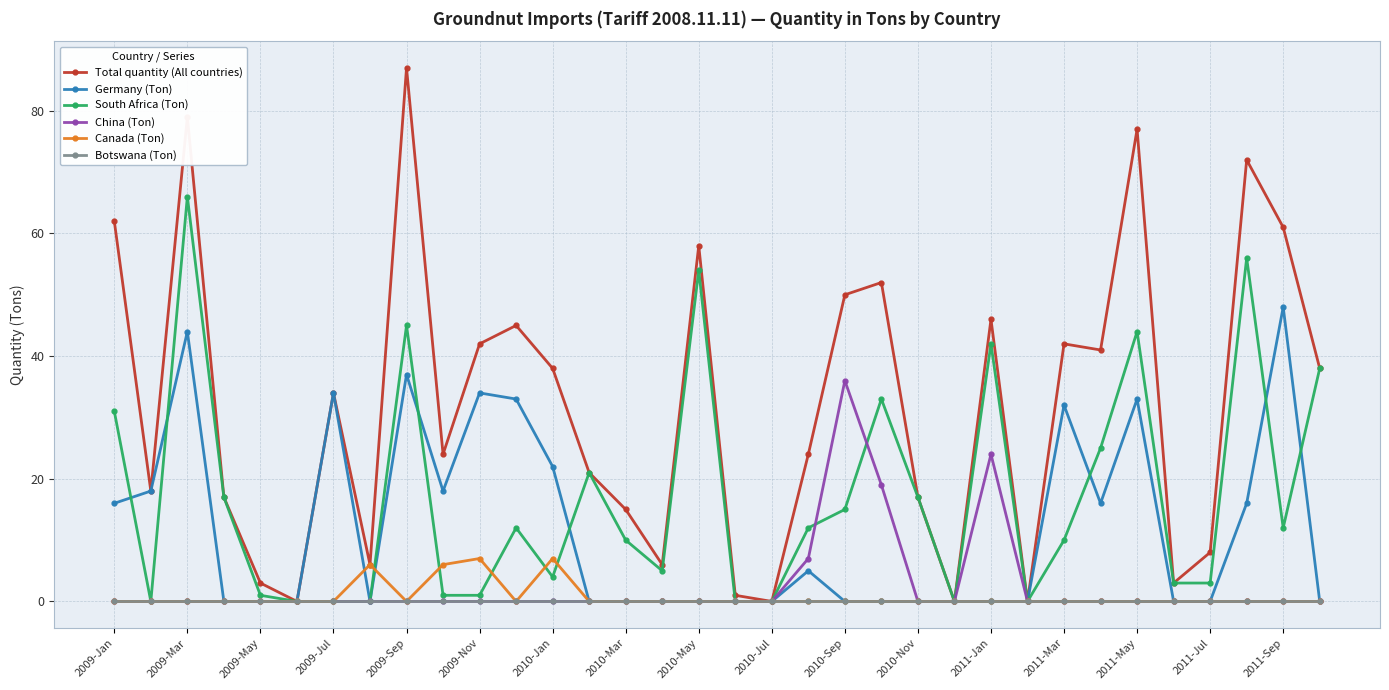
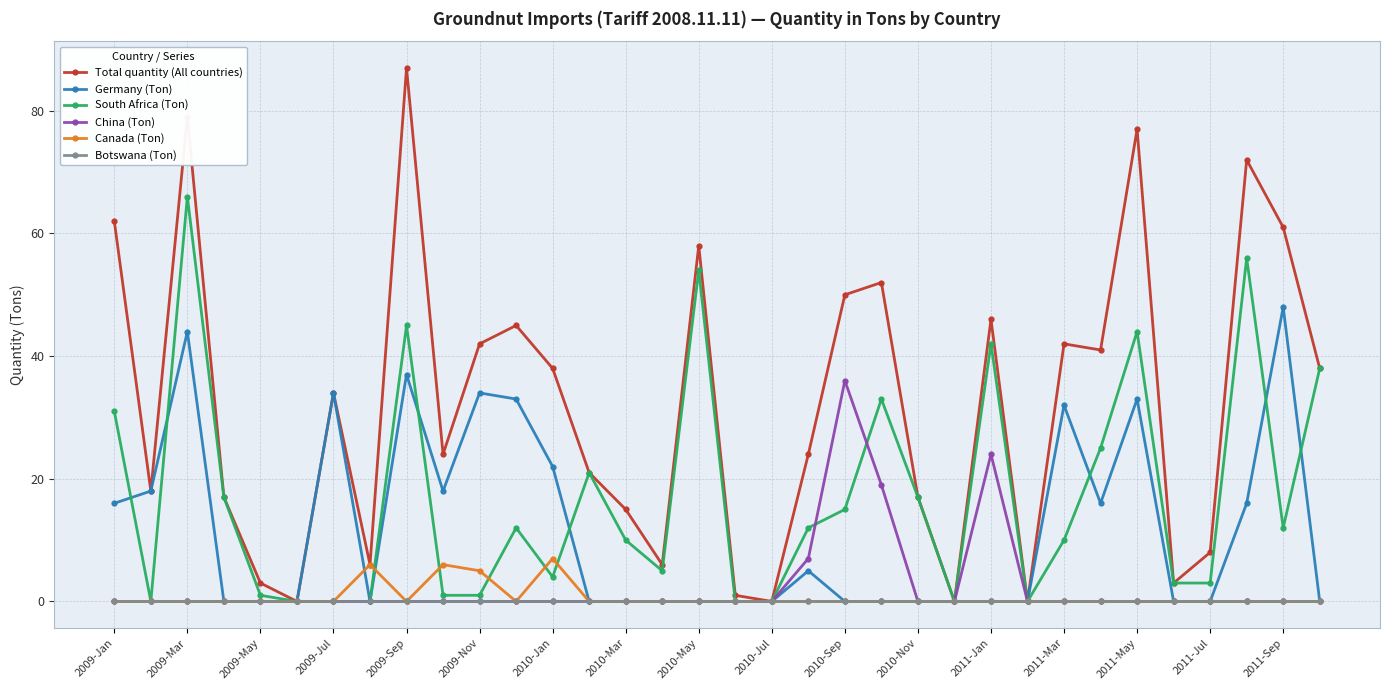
Canada (Ton), 2009-Nov: 7 -> 5
